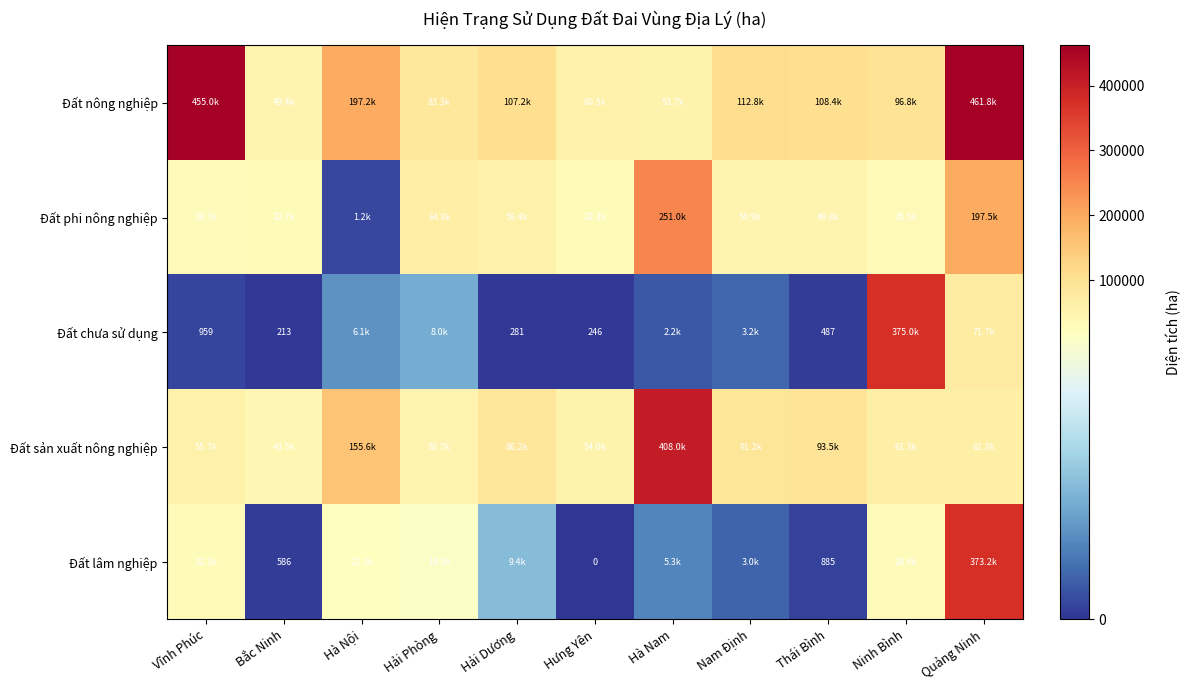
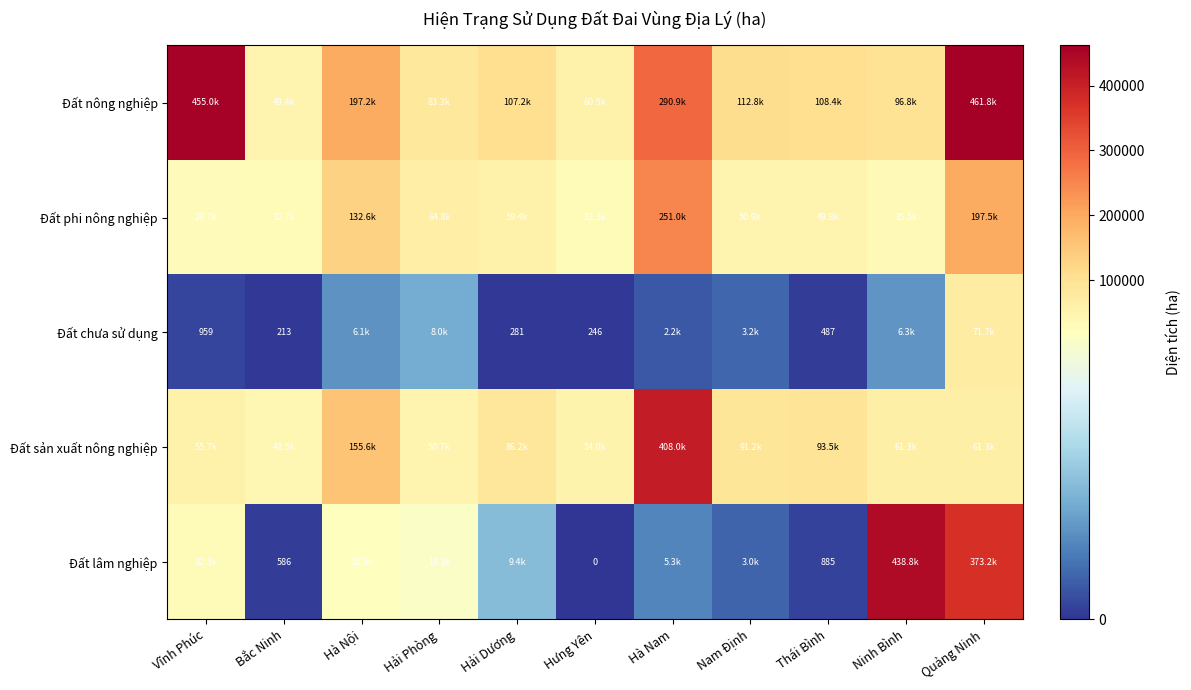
Đất nông nghiệp, Hà Nam: 53.7k -> 290.9k
Đất phi nông nghiệp, Hà Nội: 1.2k -> 132.6k
Đất chưa sử dụng, Ninh Bình: 375.0k -> 6.3k
Đất lâm nghiệp, Ninh Bình: 28.4k -> 438.8k
